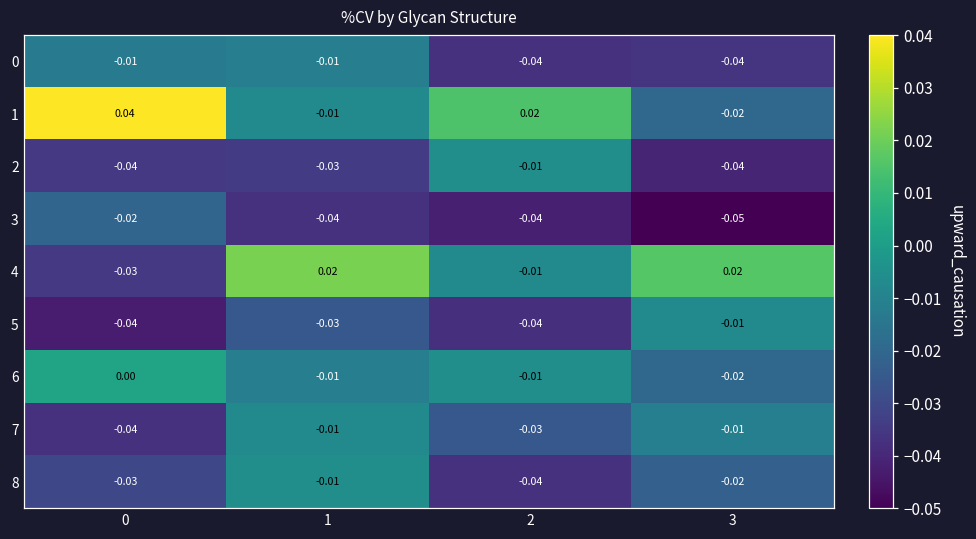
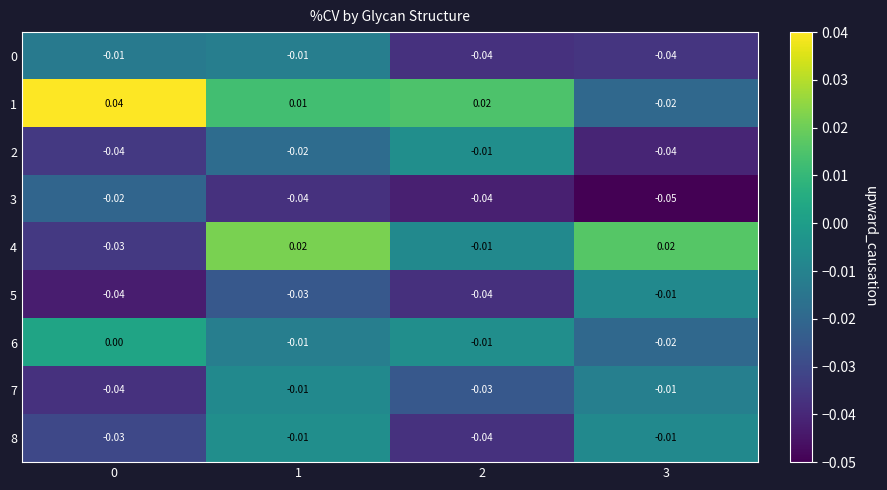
1, 1: -0.01 -> 0.01
2, 1: -0.03 -> -0.02
8, 3: -0.02 -> -0.01
